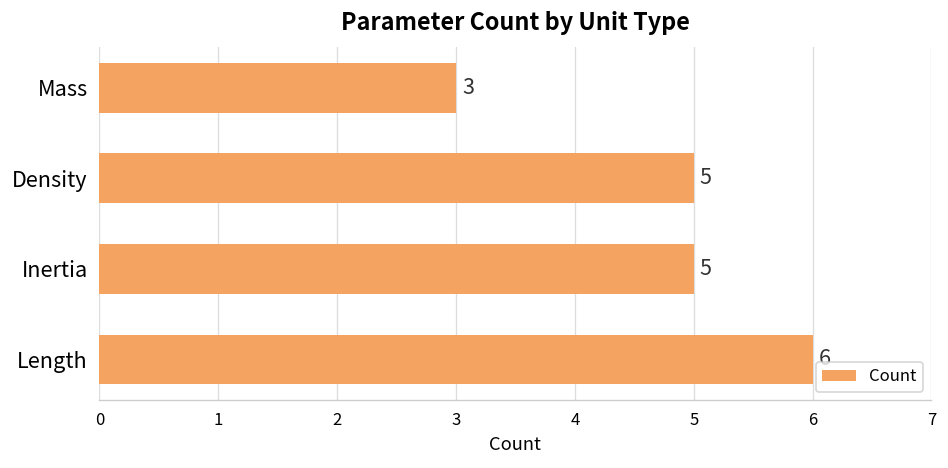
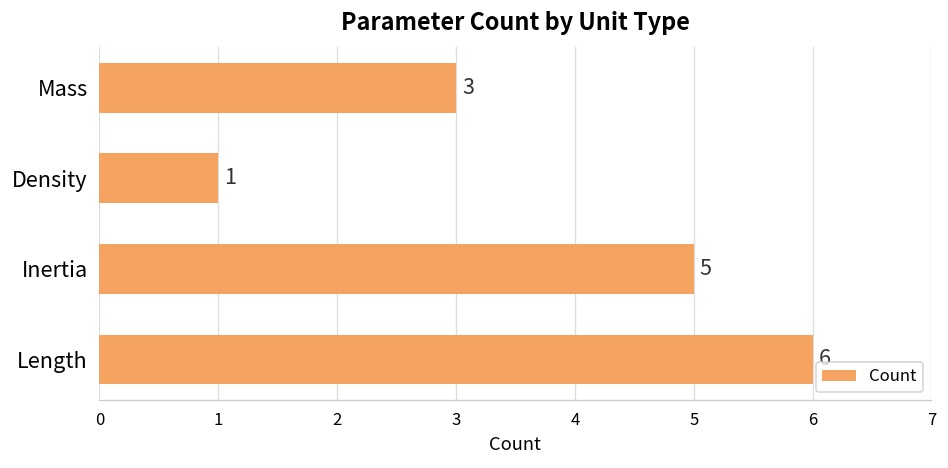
Density: 5 -> 1
